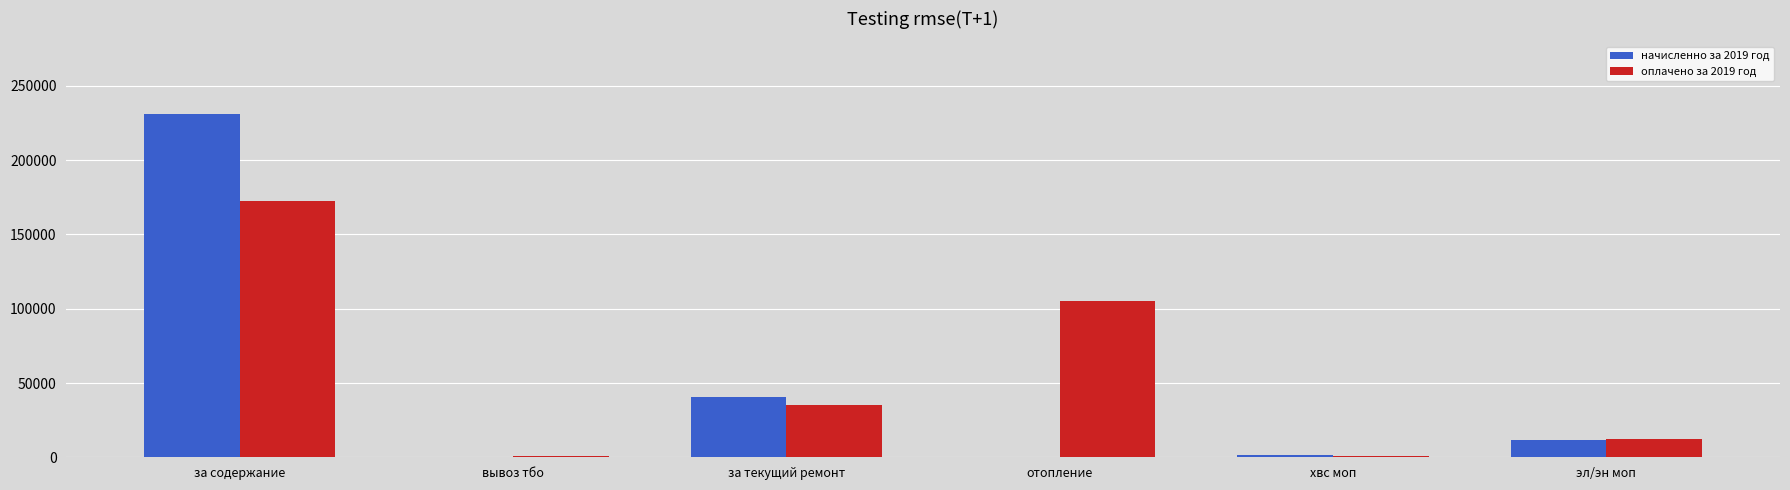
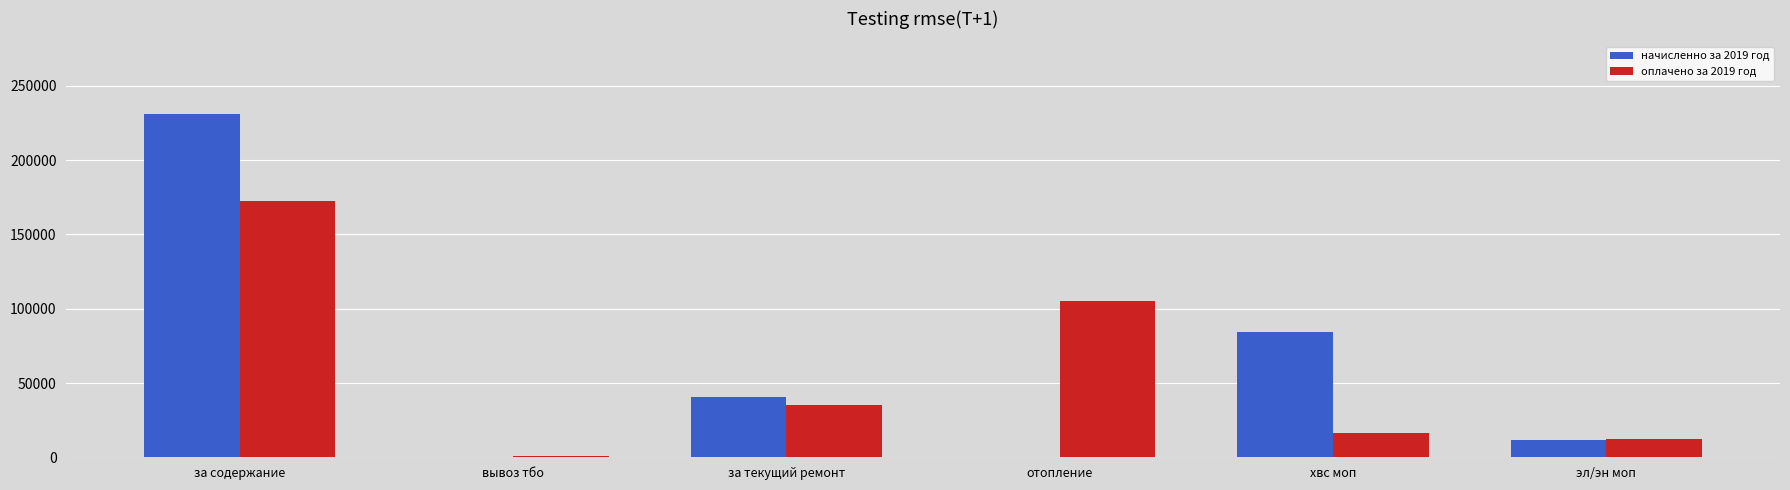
начисленно за 2019 год, хвс моп: 1000 -> 84000
оплачено за 2019 год, хвс моп: 1000 -> 17000
